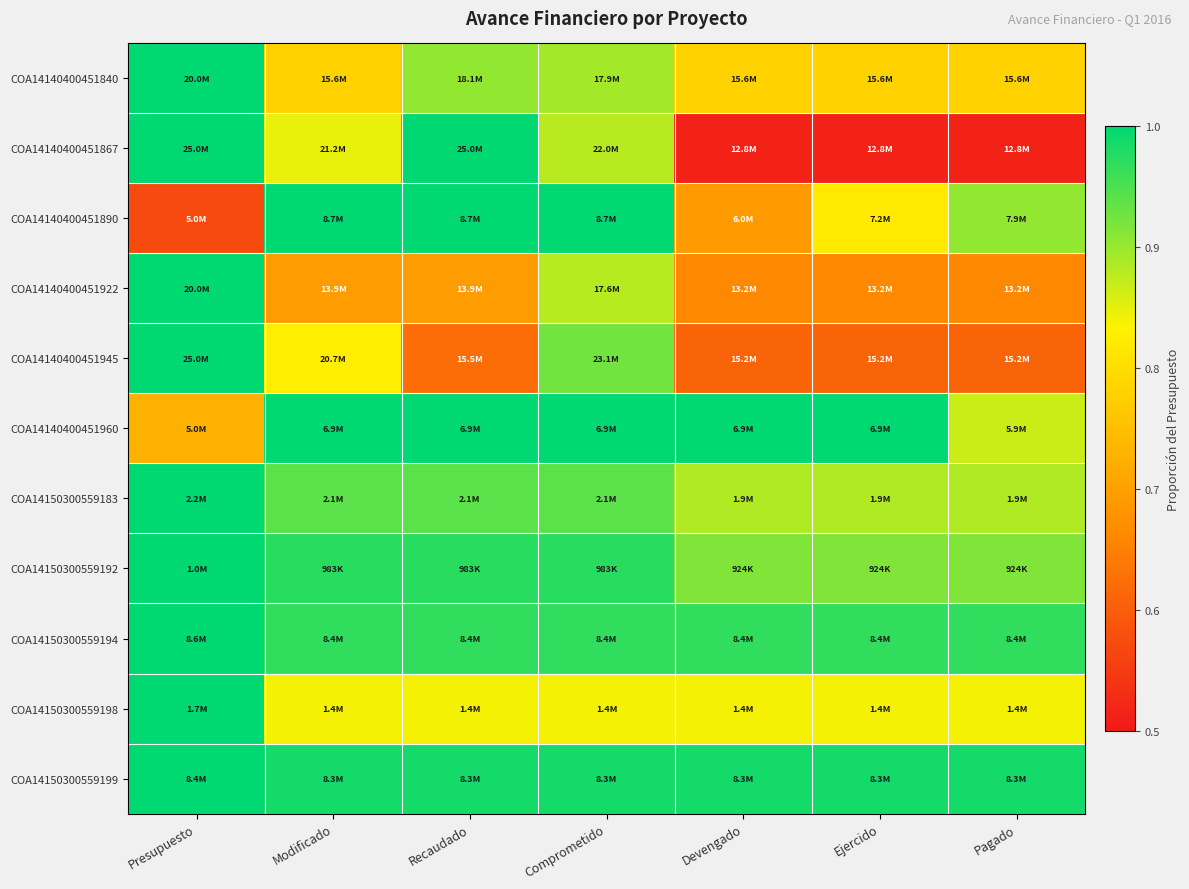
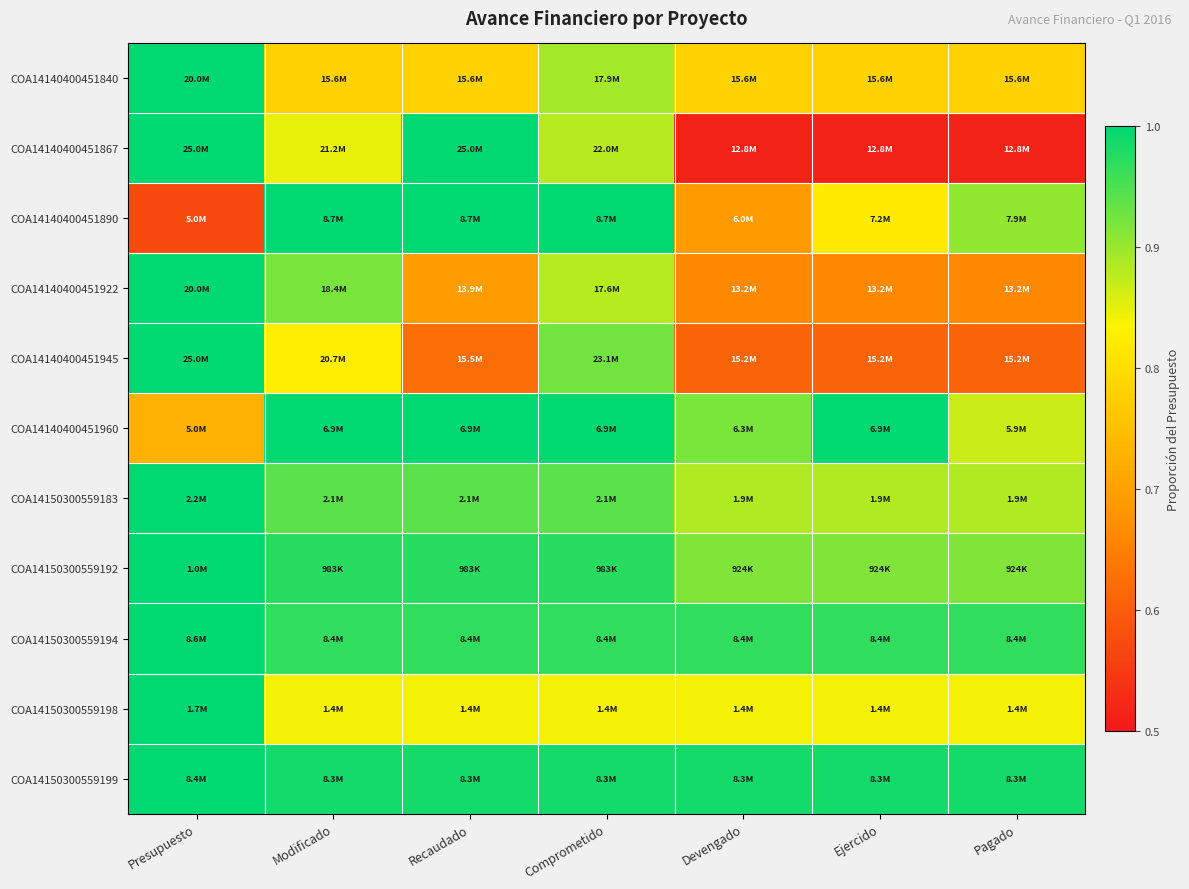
COA14140400451840, Recaudado: 18.1M -> 15.6M
COA14140400451922, Modificado: 13.9M -> 18.4M
COA14140400451960, Devengado: 6.9M -> 6.3M
